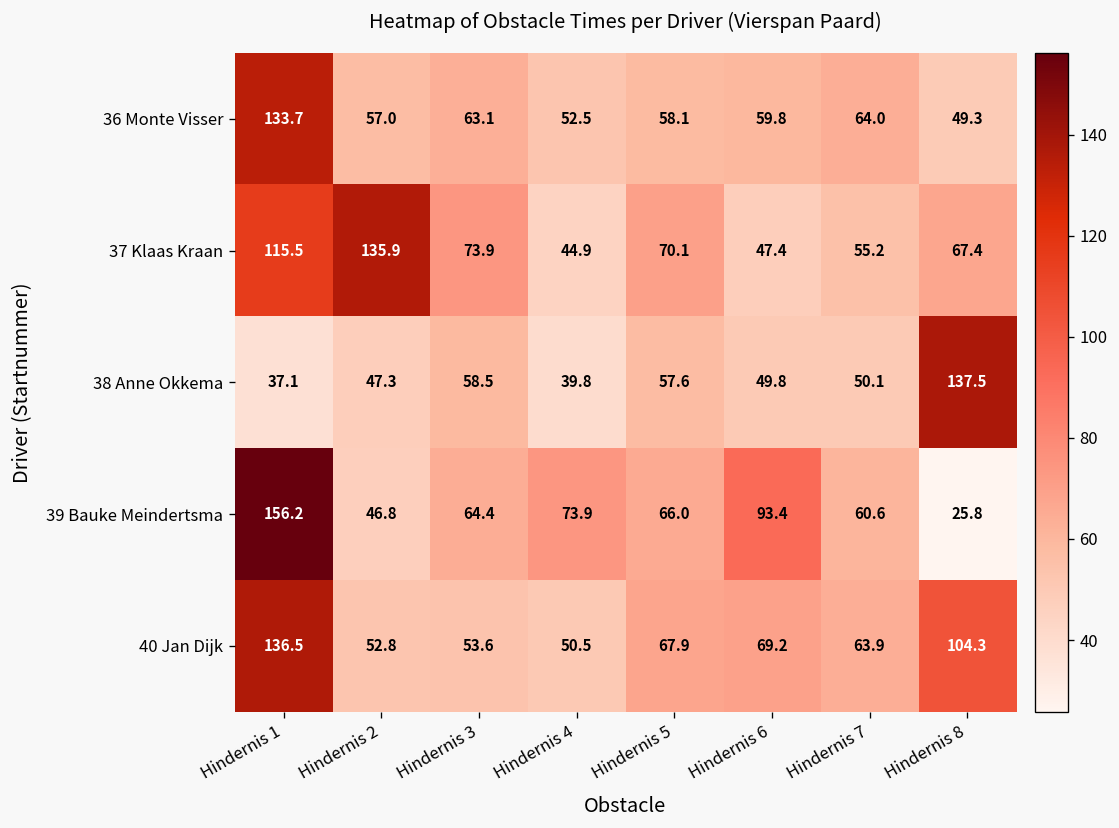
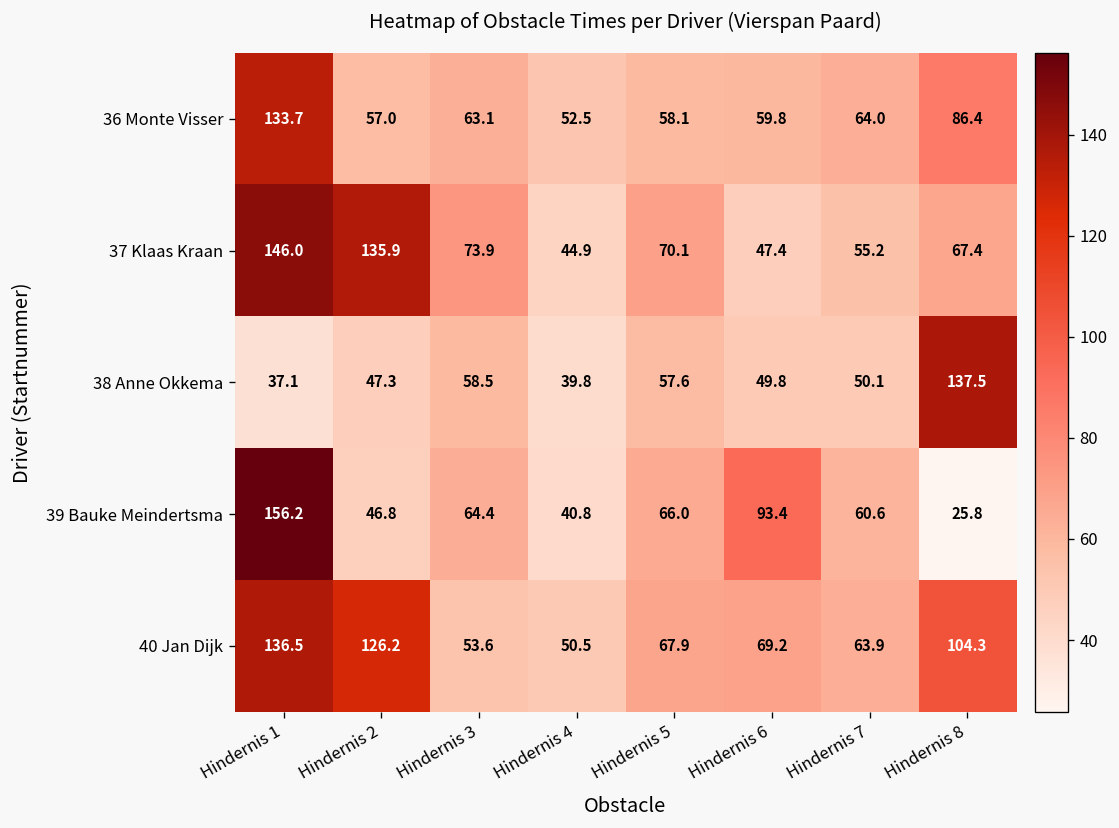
36 Monte Visser, Hindernis 8: 49.3 -> 86.4
37 Klaas Kraan, Hindernis 1: 115.5 -> 146.0
39 Bauke Meindertsma, Hindernis 4: 73.9 -> 40.8
40 Jan Dijk, Hindernis 2: 52.8 -> 126.2
